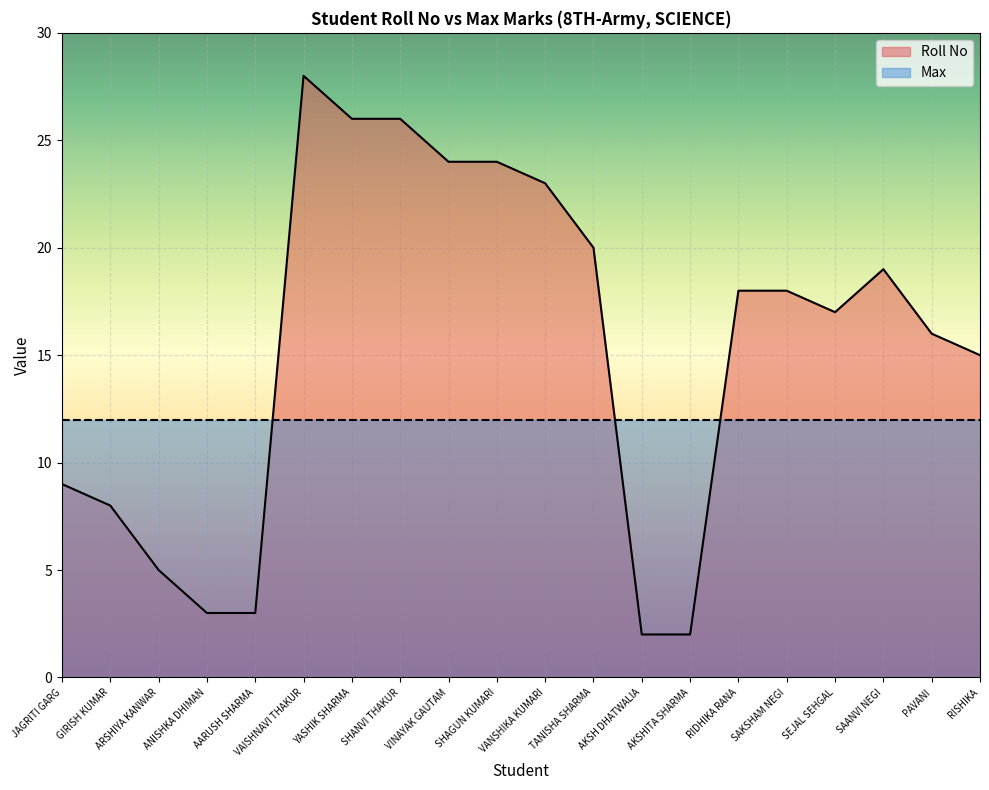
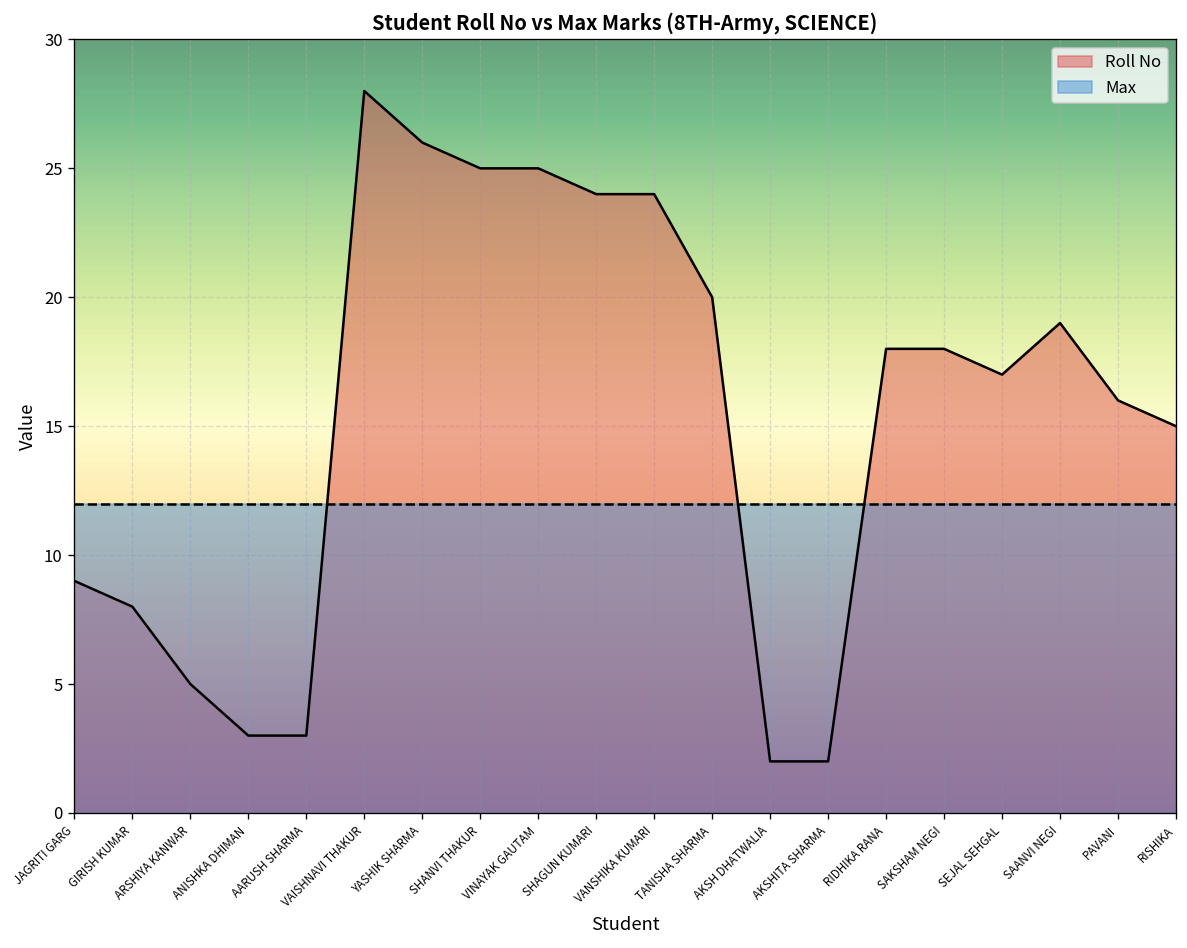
Roll No, SHANVI THAKUR: 26 -> 25
Roll No, VINAYAK GAUTAM: 24 -> 25
Roll No, VANSHIKA KUMARI: 23 -> 24
